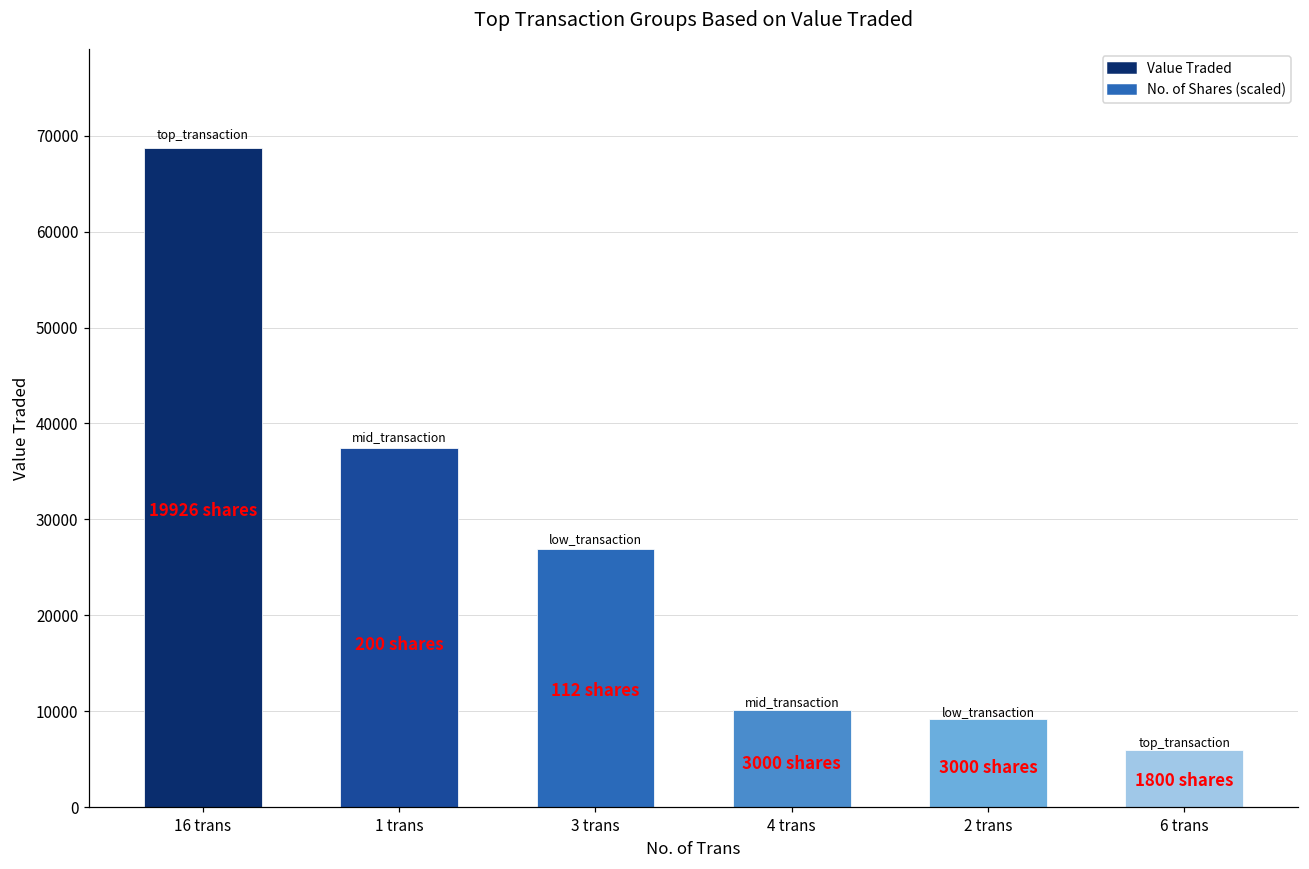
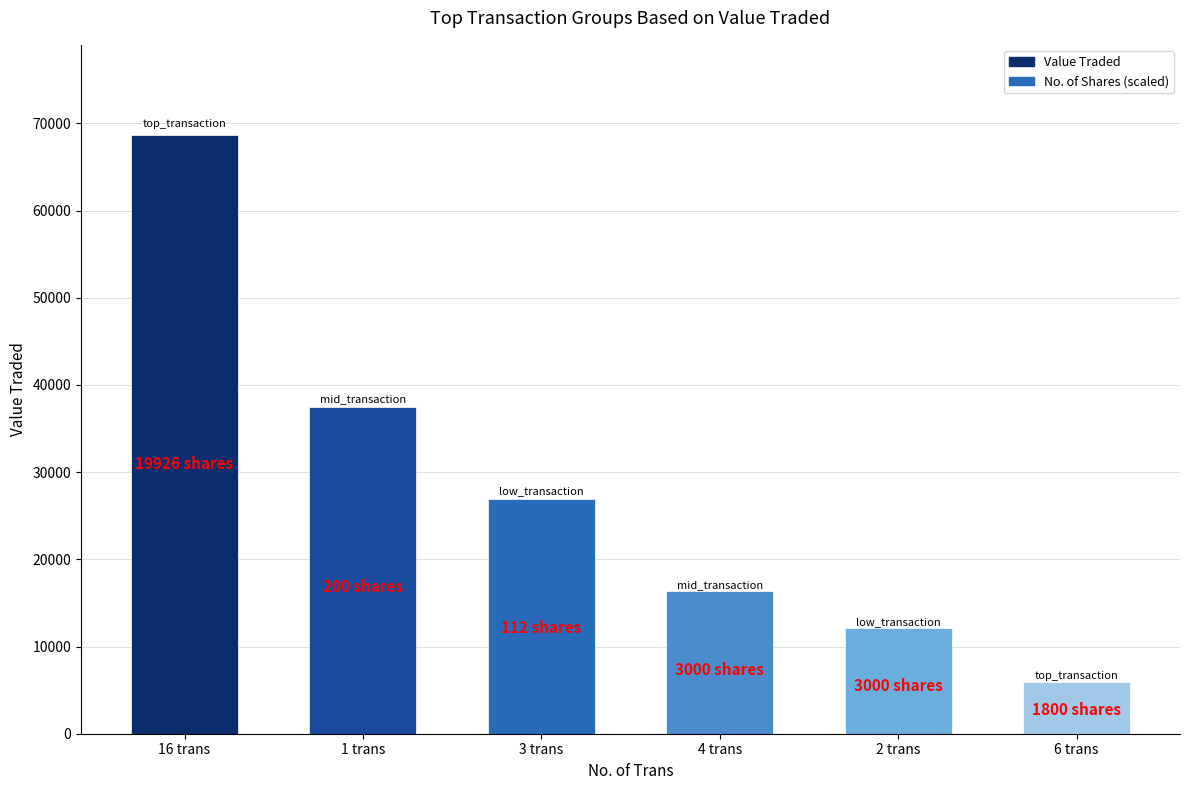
4 trans: 10000 -> 16000
2 trans: 9000 -> 12000
